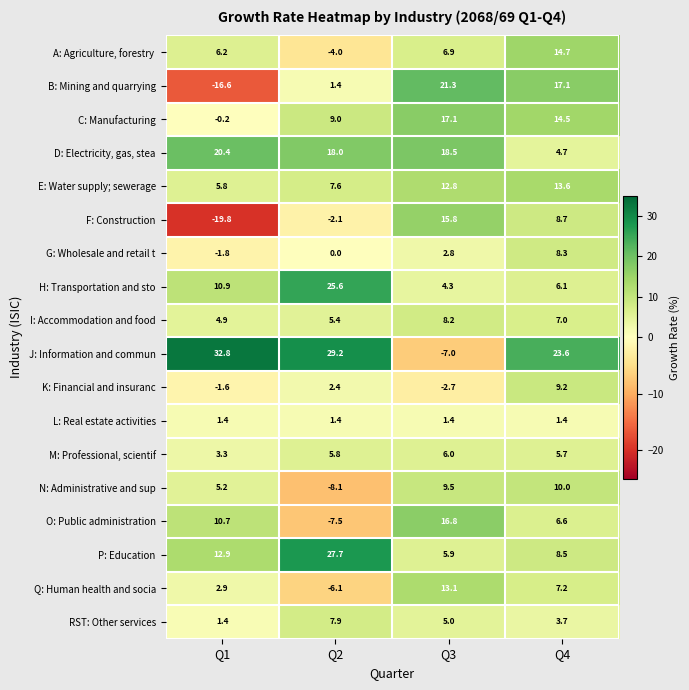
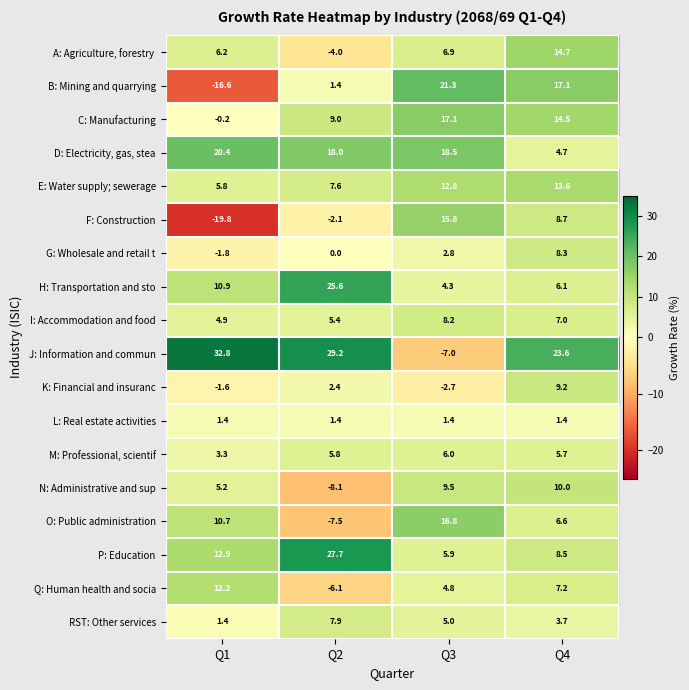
Q: Human health and socia, Q1: 2.9 -> 12.2
Q: Human health and socia, Q3: 13.1 -> 4.8
